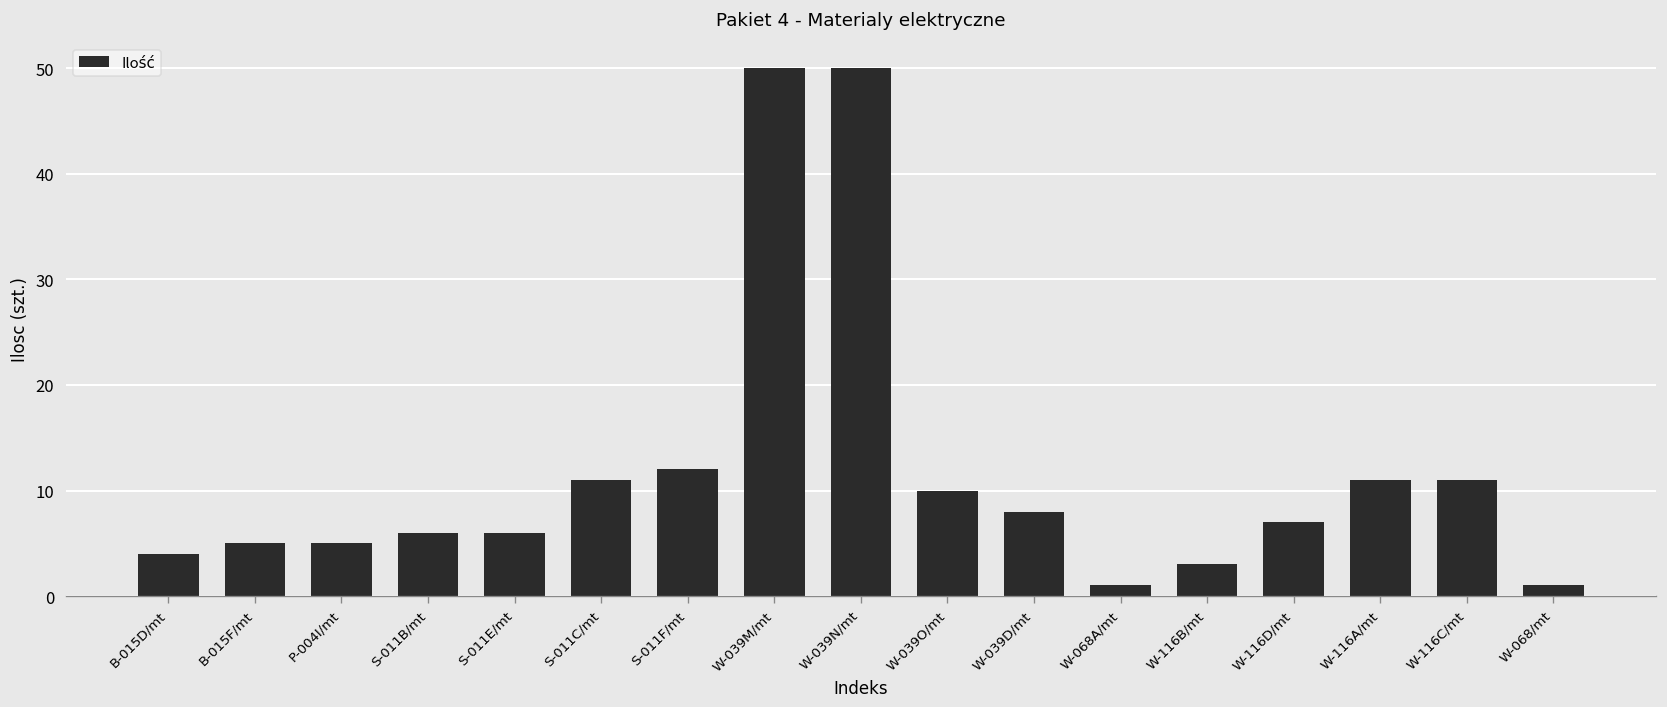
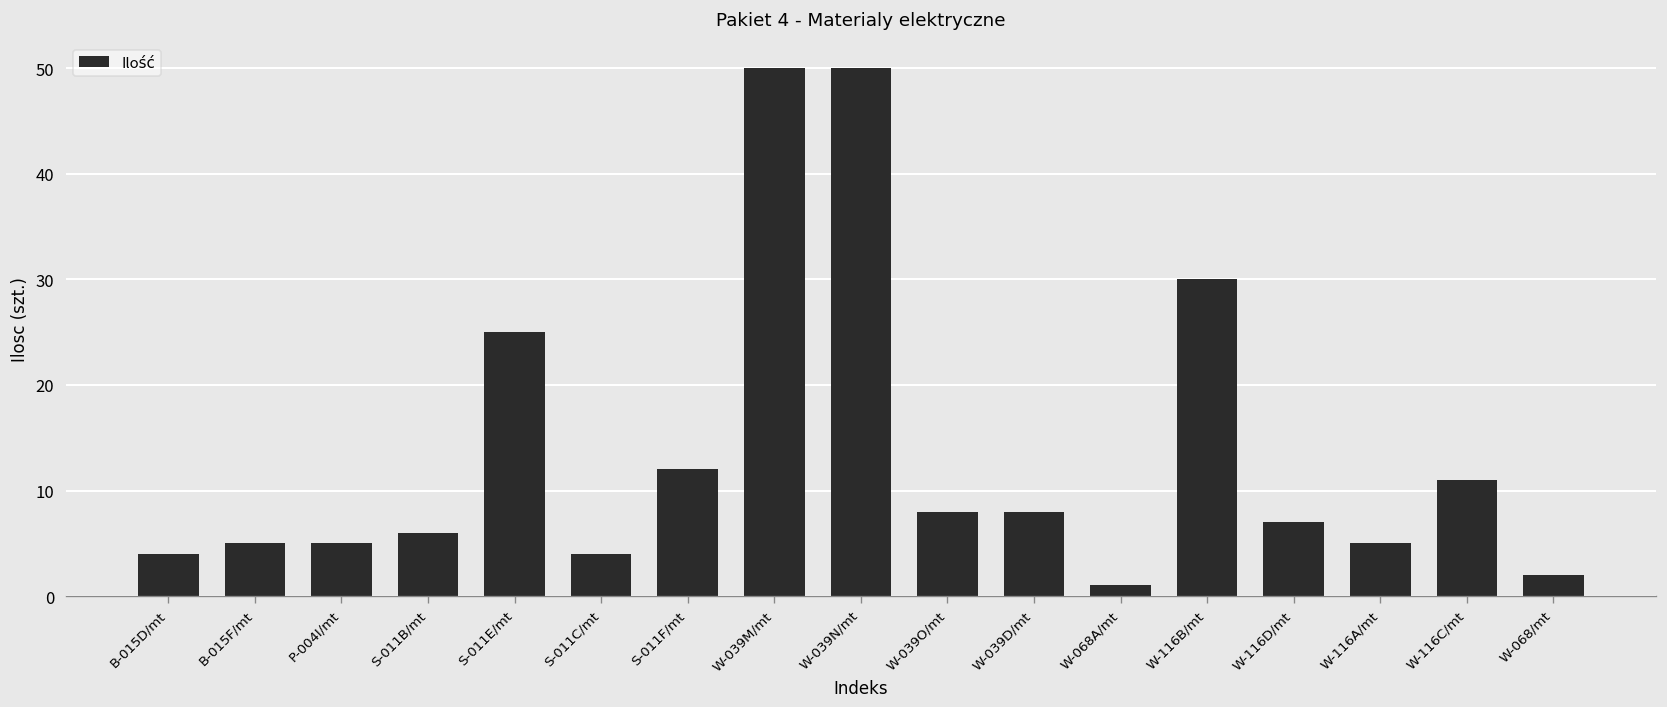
S-011E/mt: 6 -> 25
S-011C/mt: 11 -> 4
W-039O/mt: 10 -> 8
W-116B/mt: 3 -> 30
W-116A/mt: 11 -> 5
W-068/mt: 1 -> 2
